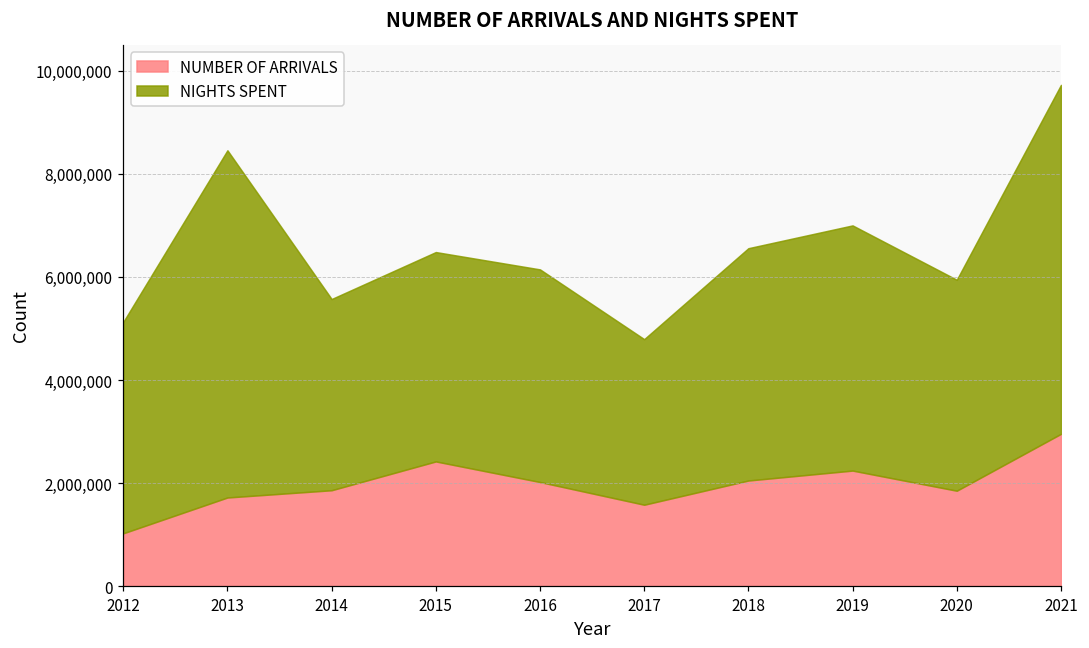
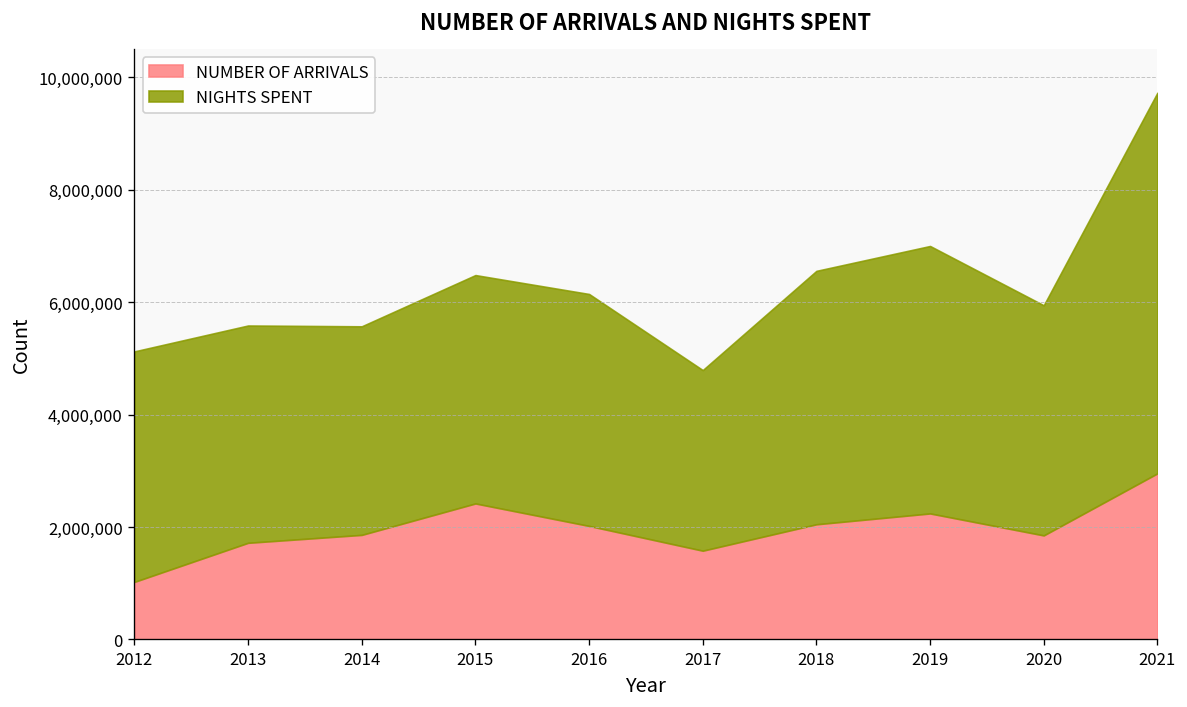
NIGHTS SPENT, 2013: 6,700,000 -> 3,900,000
